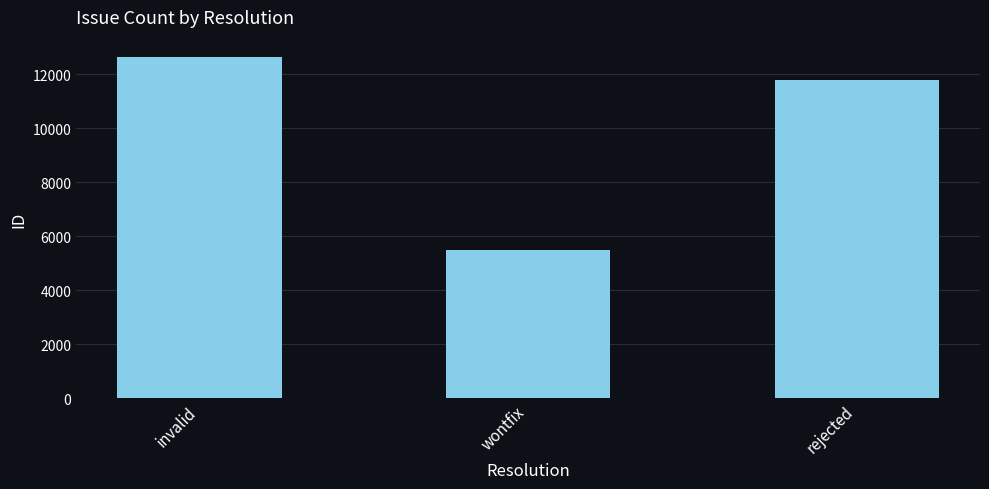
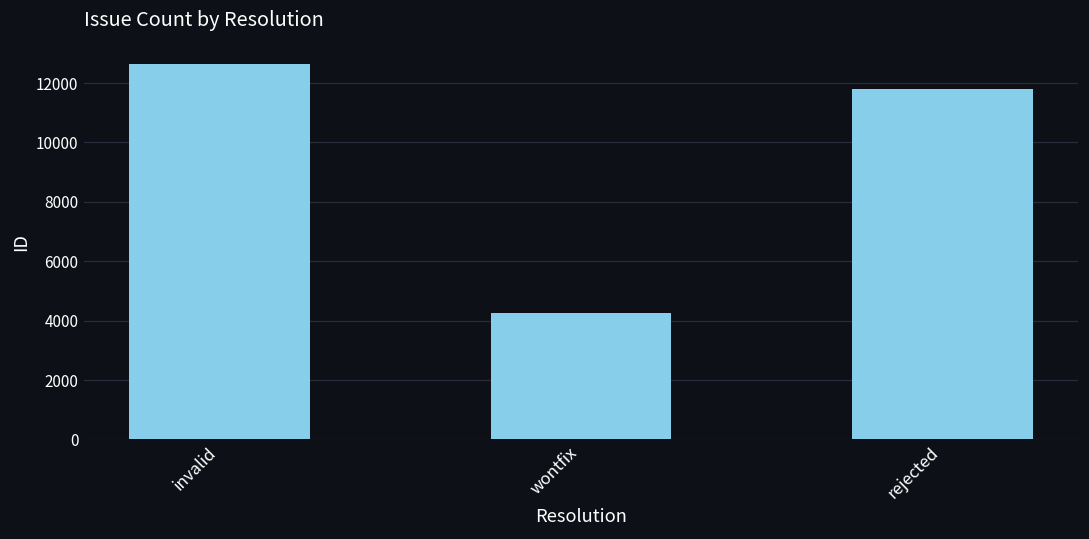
wontfix: 5500 -> 4300
